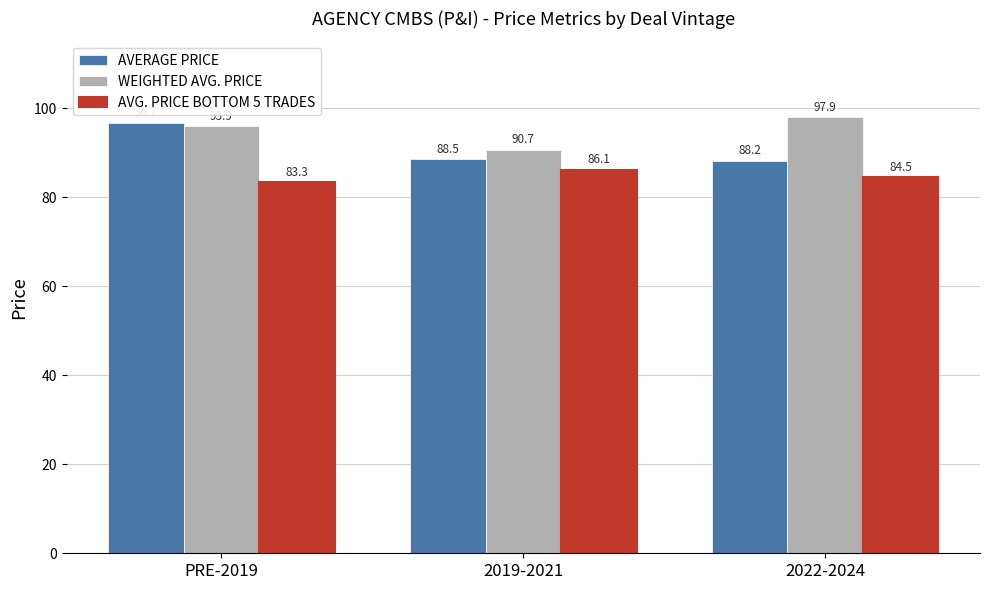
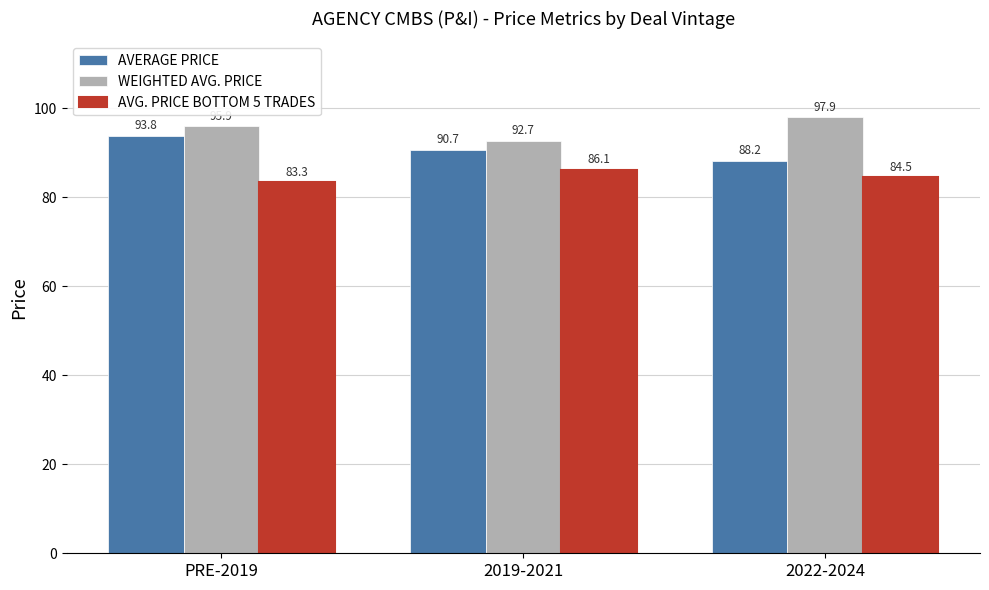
AVERAGE PRICE, PRE-2019: 97 -> 94
AVERAGE PRICE, 2019-2021: 88.5 -> 90.7
WEIGHTED AVG. PRICE, 2019-2021: 90.7 -> 92.7
